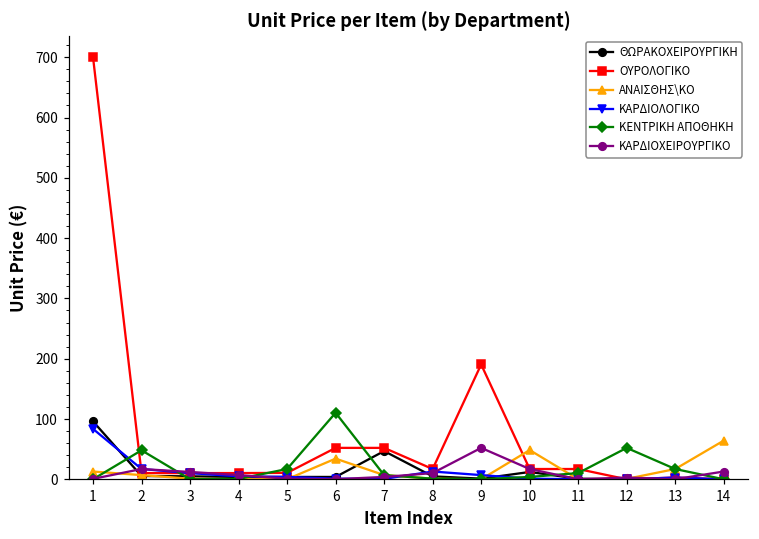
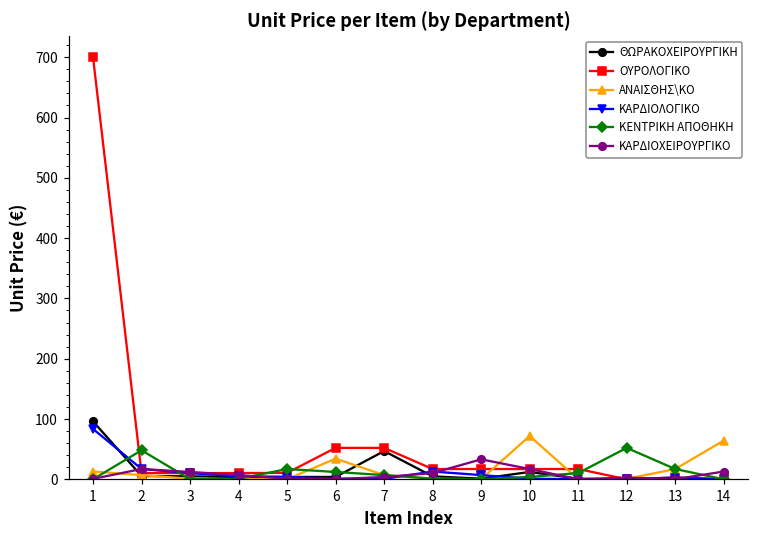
ΚΕΝΤΡΙΚΗ ΑΠΟΘΗΚΗ, 6: 110 -> 10
ΟΥΡΟΛΟΓΙΚΟ, 9: 190 -> 20
ΚΑΡΔΙΟΧΕΙΡΟΥΡΓΙΚΟ, 9: 50 -> 30
ΑΝΑΙΣΘΗΣ\ΚΟ, 10: 50 -> 70
